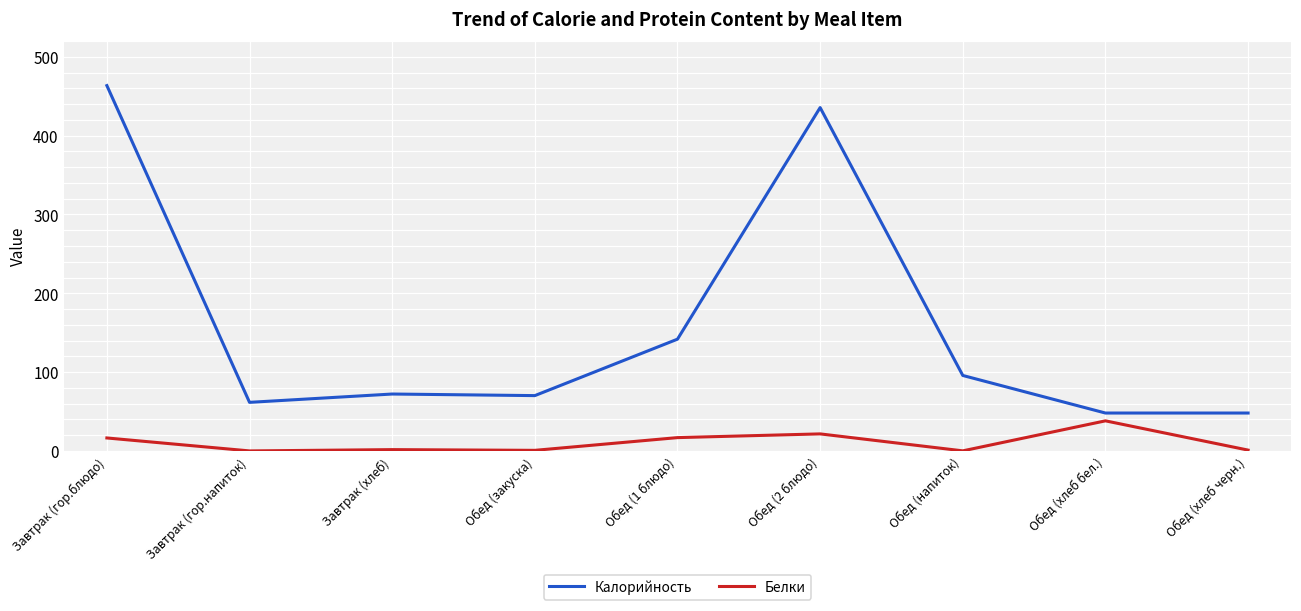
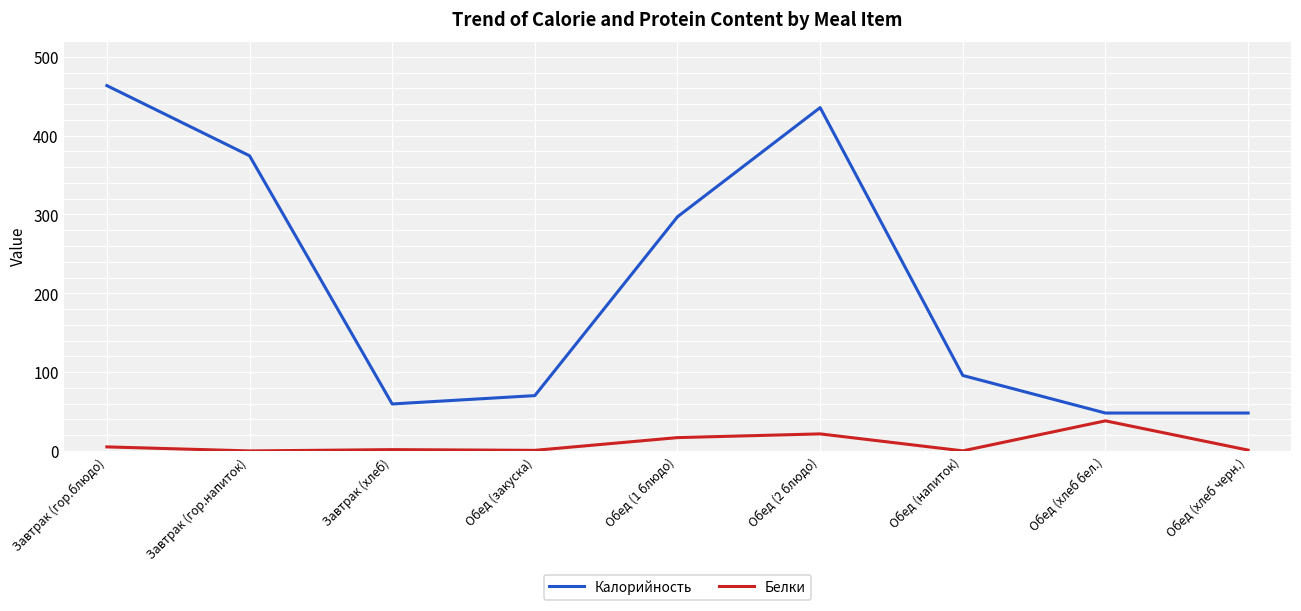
Белки, Завтрак (гор.блюдо): 20 -> 10
Калорийность, Завтрак (гор.напиток): 60 -> 370
Калорийность, Завтрак (хлеб): 70 -> 60
Калорийность, Обед (1 блюдо): 140 -> 300
